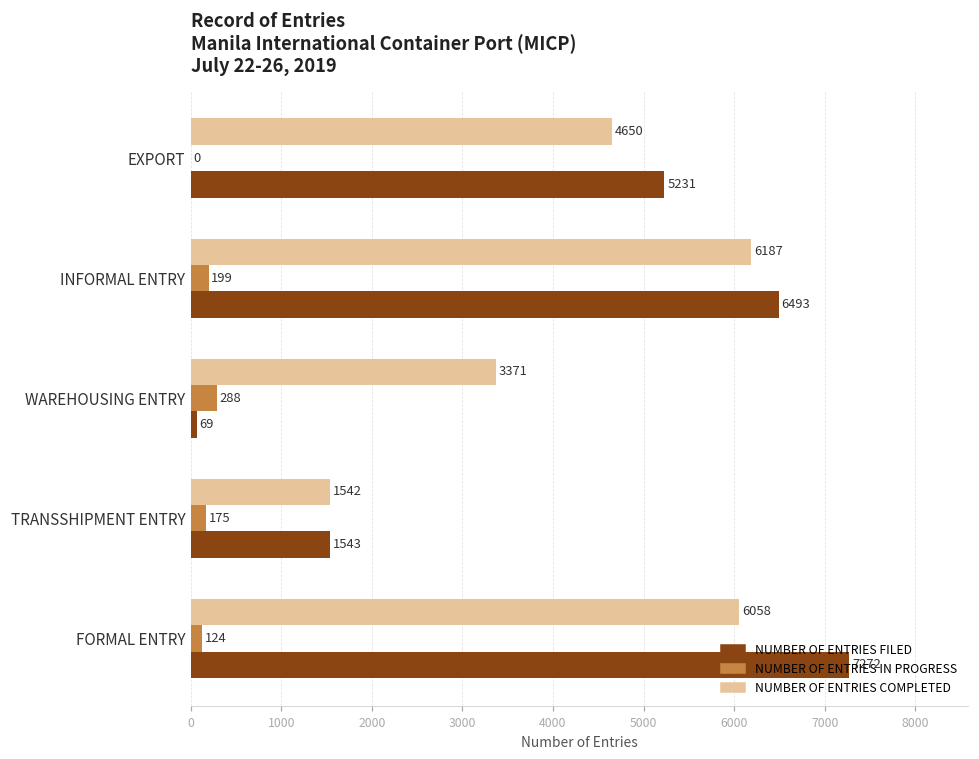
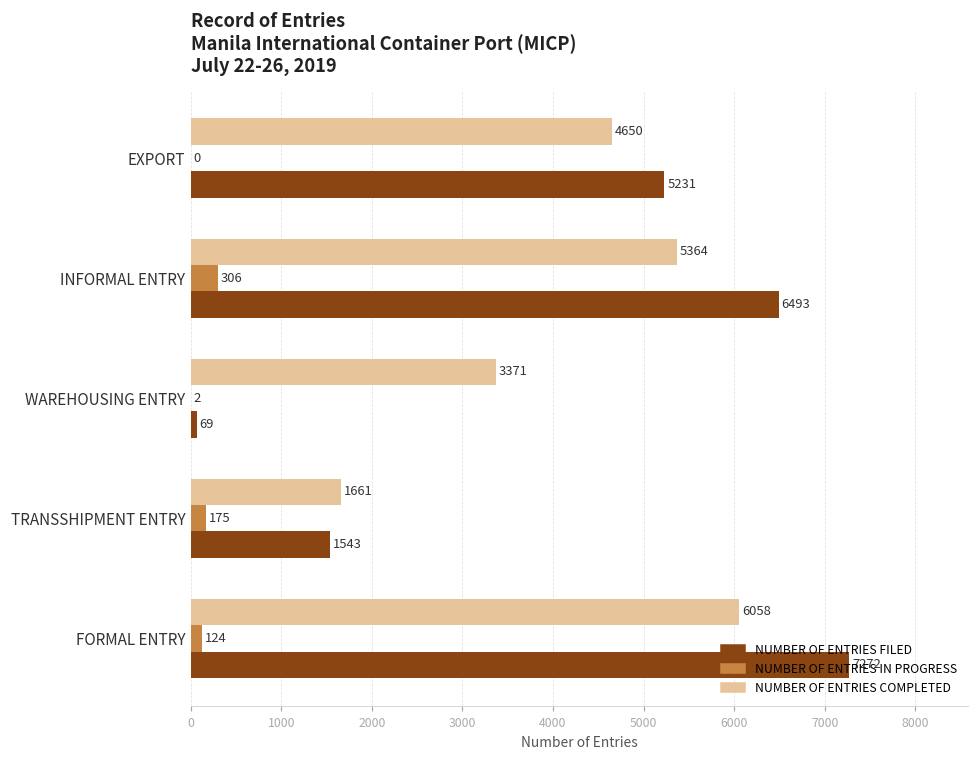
NUMBER OF ENTRIES COMPLETED, INFORMAL ENTRY: 6187 -> 5364
NUMBER OF ENTRIES IN PROGRESS, INFORMAL ENTRY: 199 -> 306
NUMBER OF ENTRIES IN PROGRESS, WAREHOUSING ENTRY: 288 -> 2
NUMBER OF ENTRIES COMPLETED, TRANSSHIPMENT ENTRY: 1542 -> 1661
